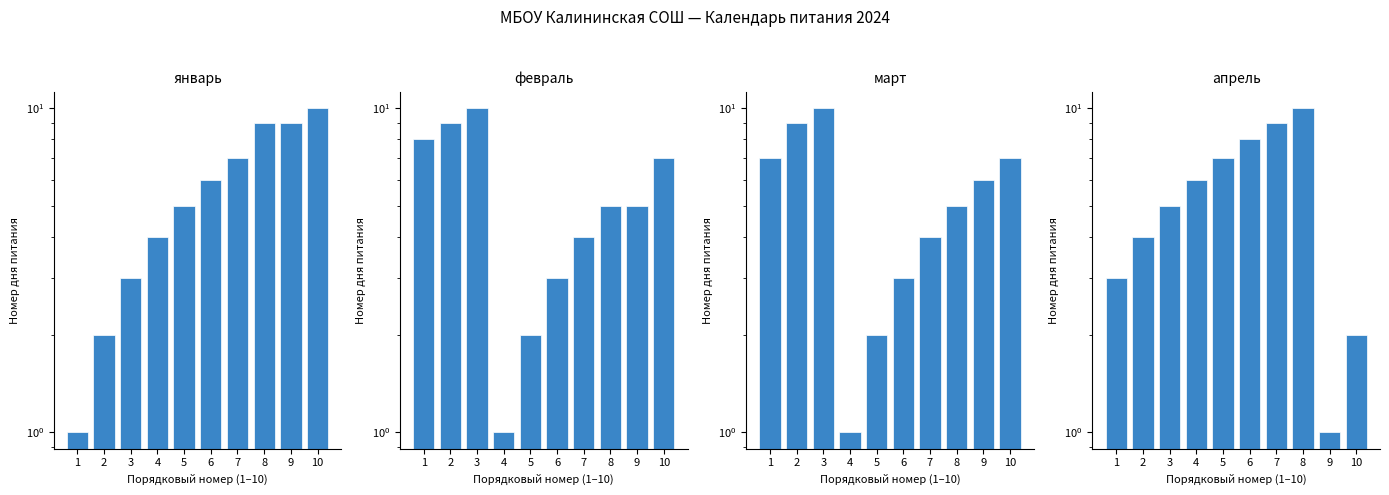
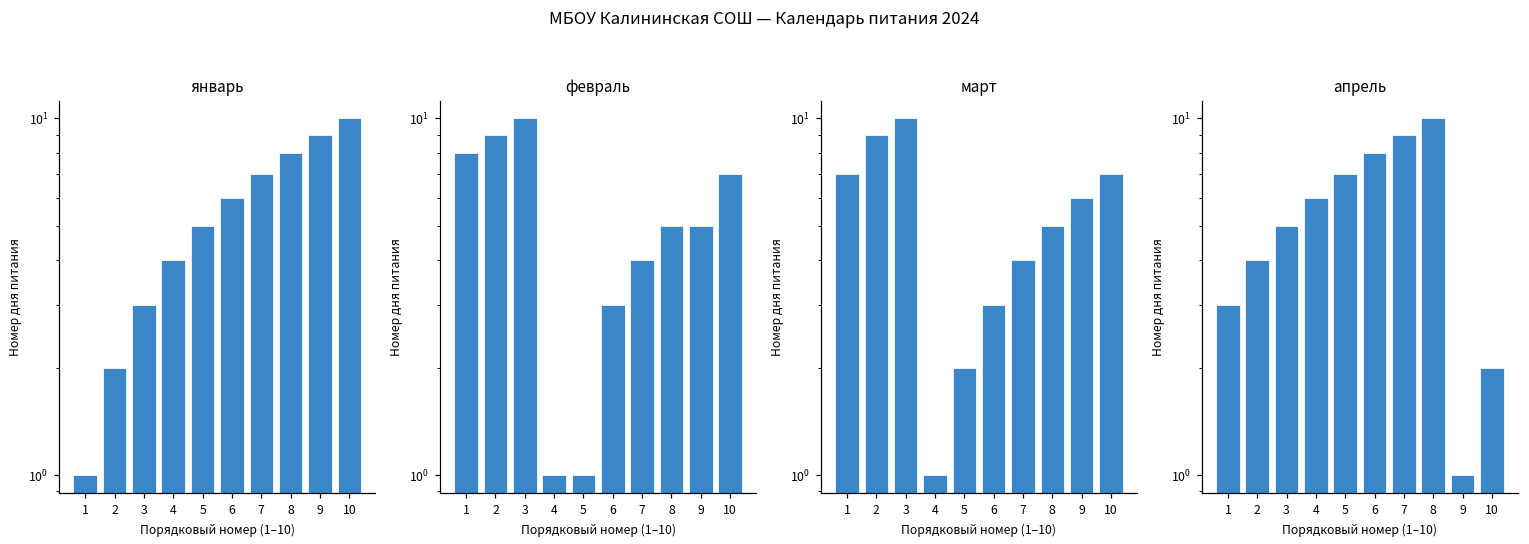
январь, 8: 9 -> 8
февраль, 5: 2 -> 1
